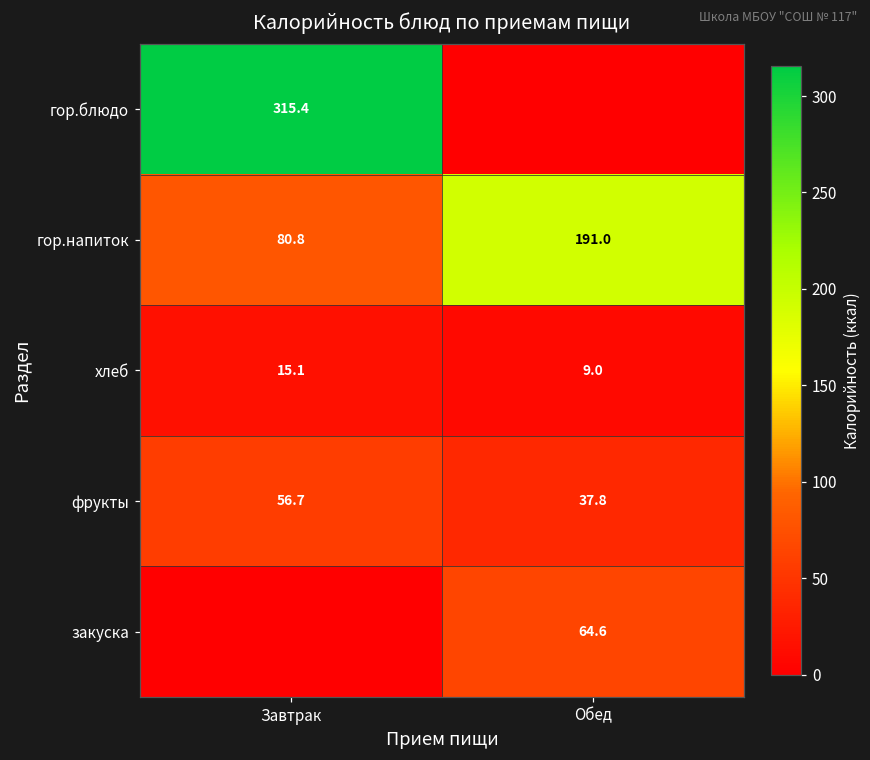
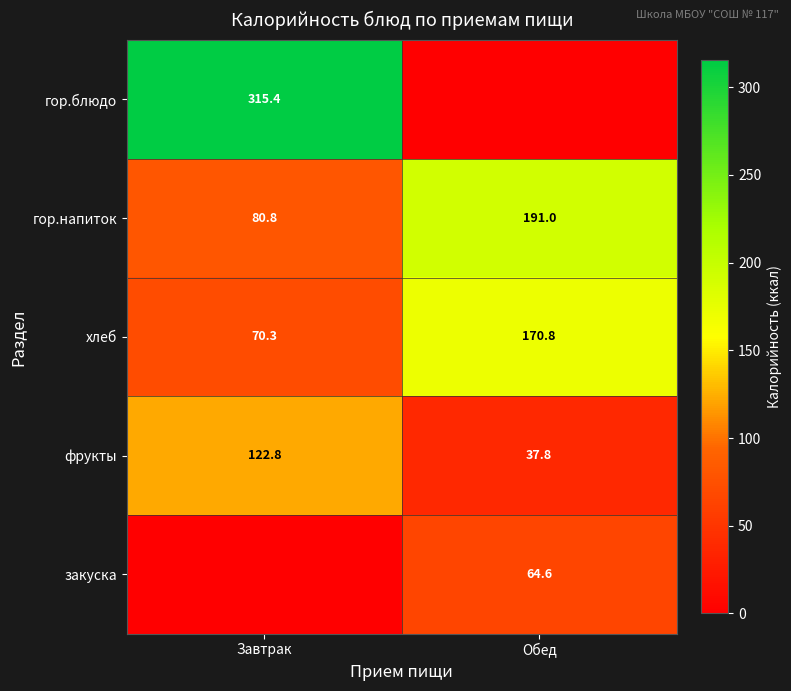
хлеб, Завтрак: 15.1 -> 70.3
хлеб, Обед: 9.0 -> 170.8
фрукты, Завтрак: 56.7 -> 122.8
